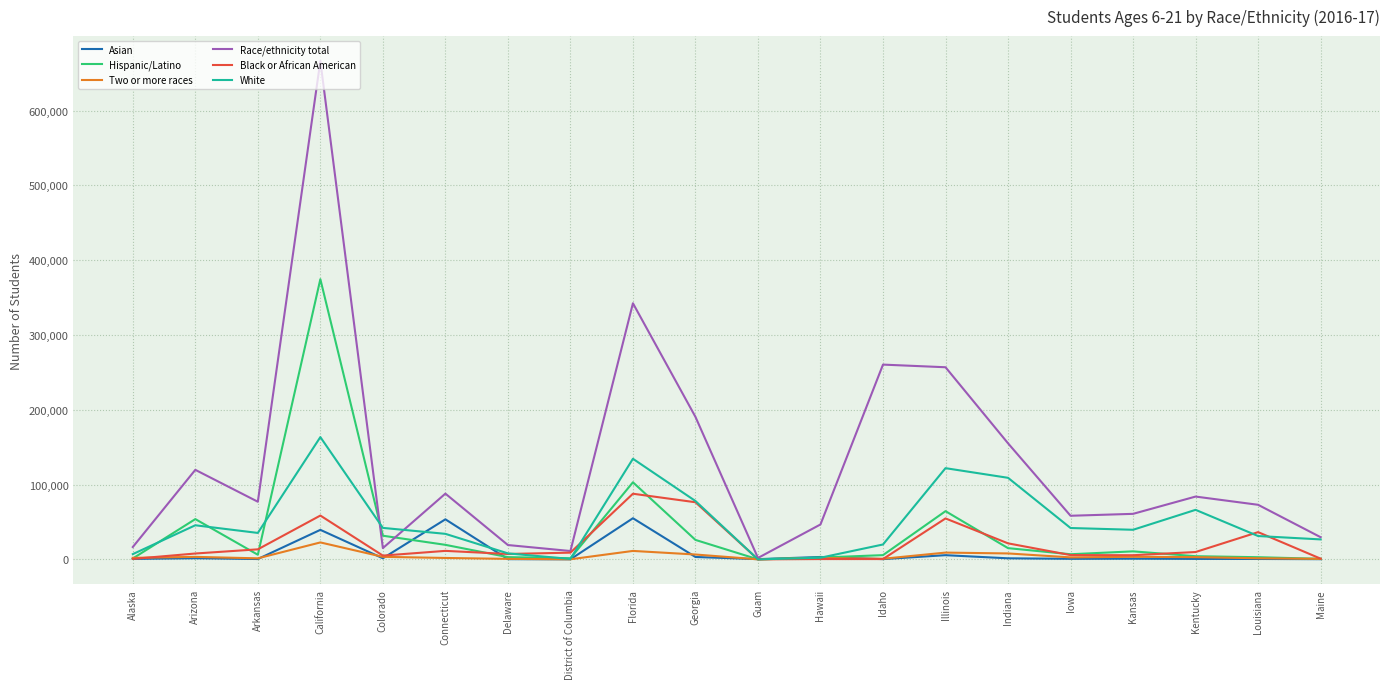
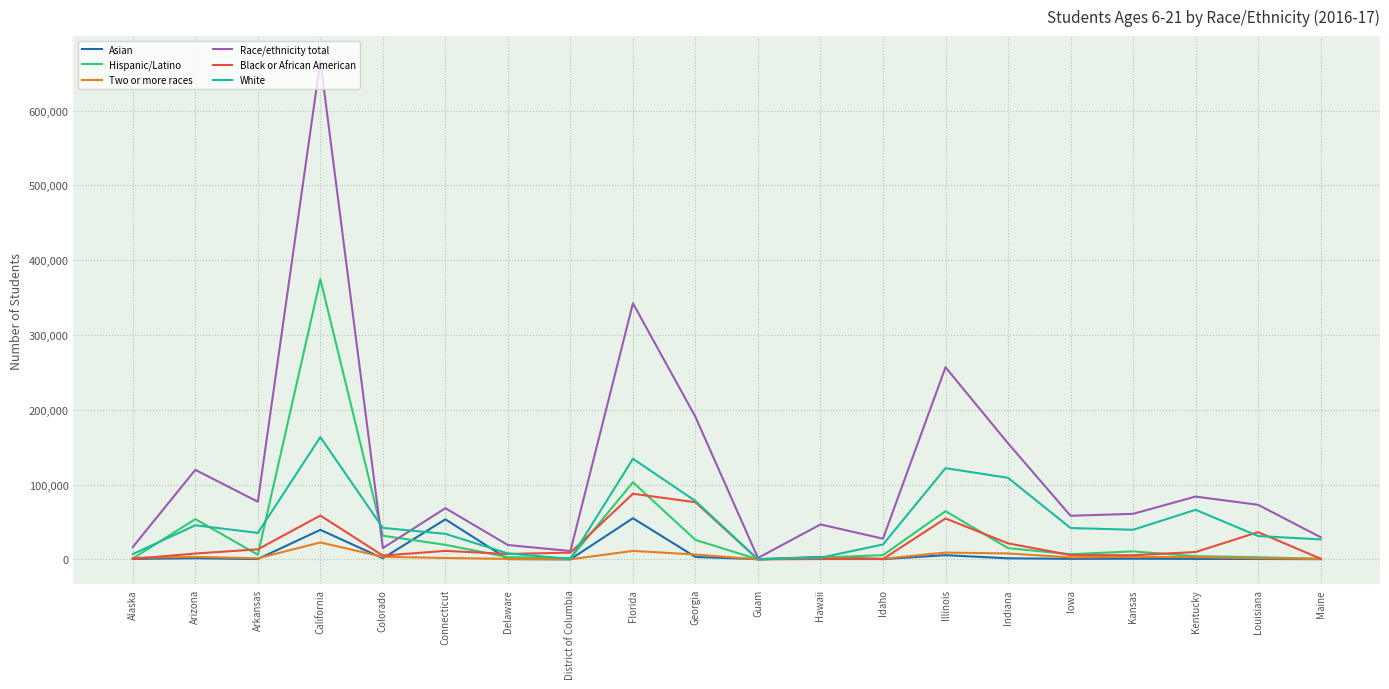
Race/ethnicity total, Connecticut: 90,000 -> 70,000
Race/ethnicity total, Idaho: 260,000 -> 30,000
